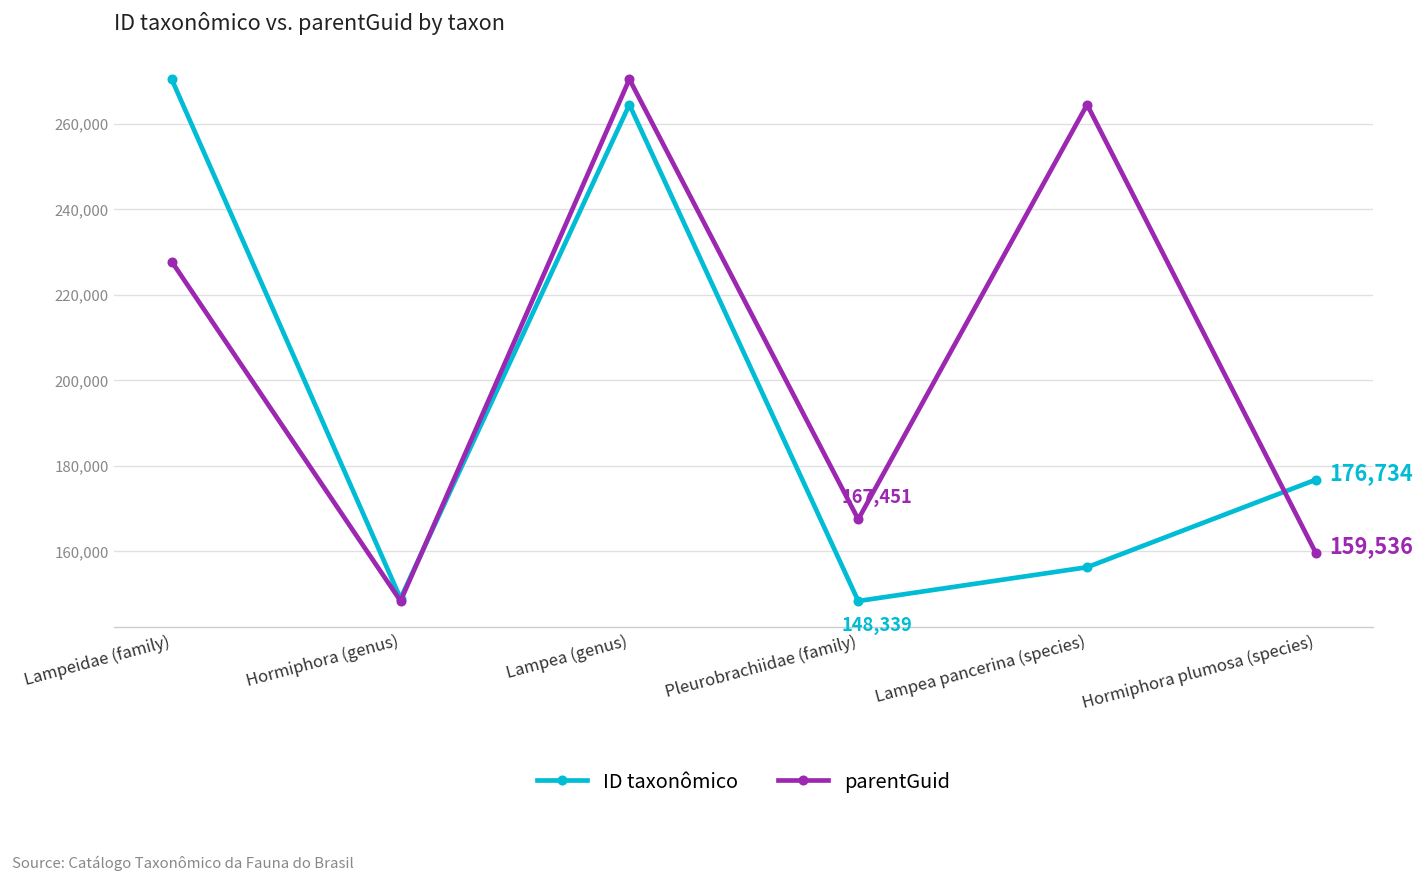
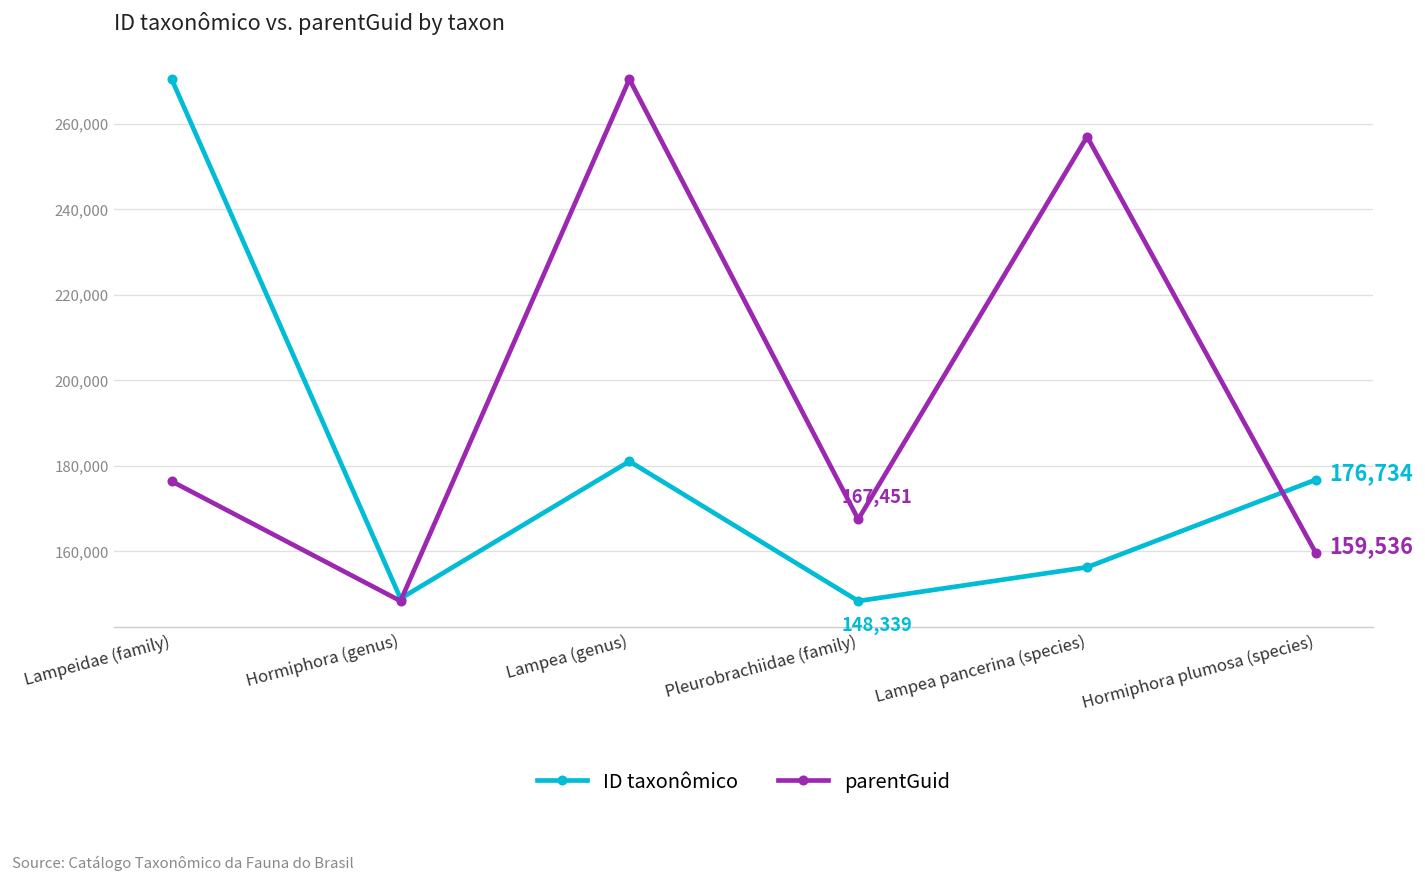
parentGuid, Lampeidae (family): 228,000 -> 176,000
ID taxonômico, Lampea (genus): 264,000 -> 181,000
parentGuid, Lampea pancerina (species): 264,000 -> 257,000
